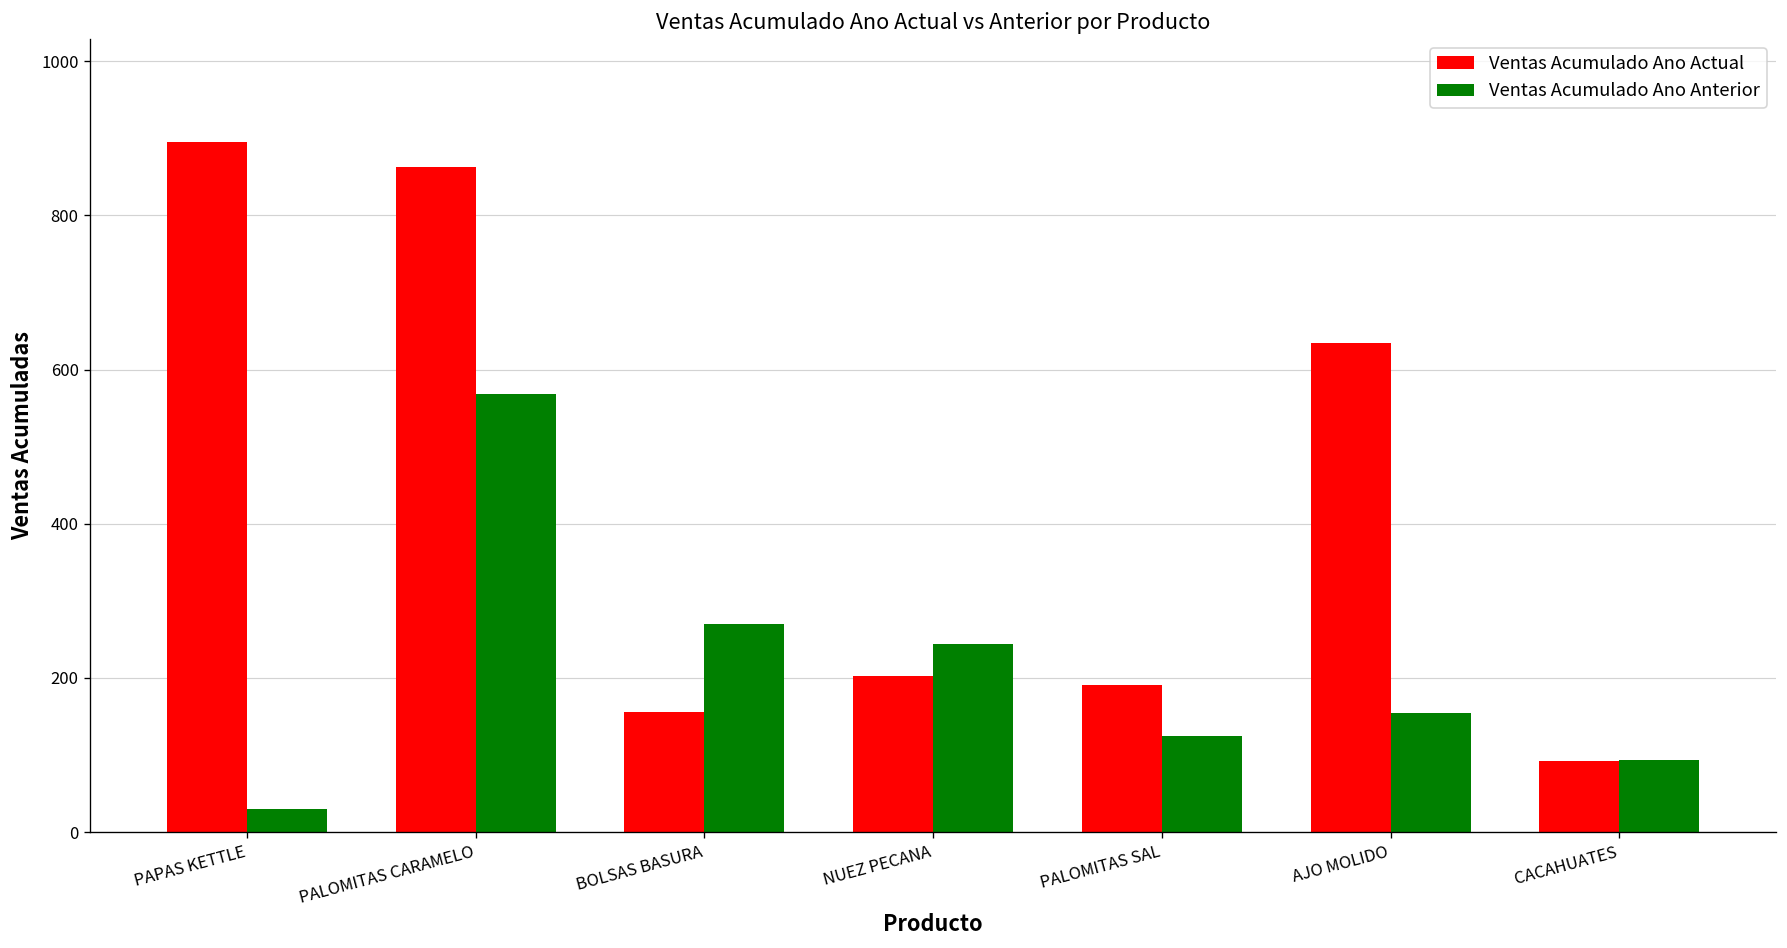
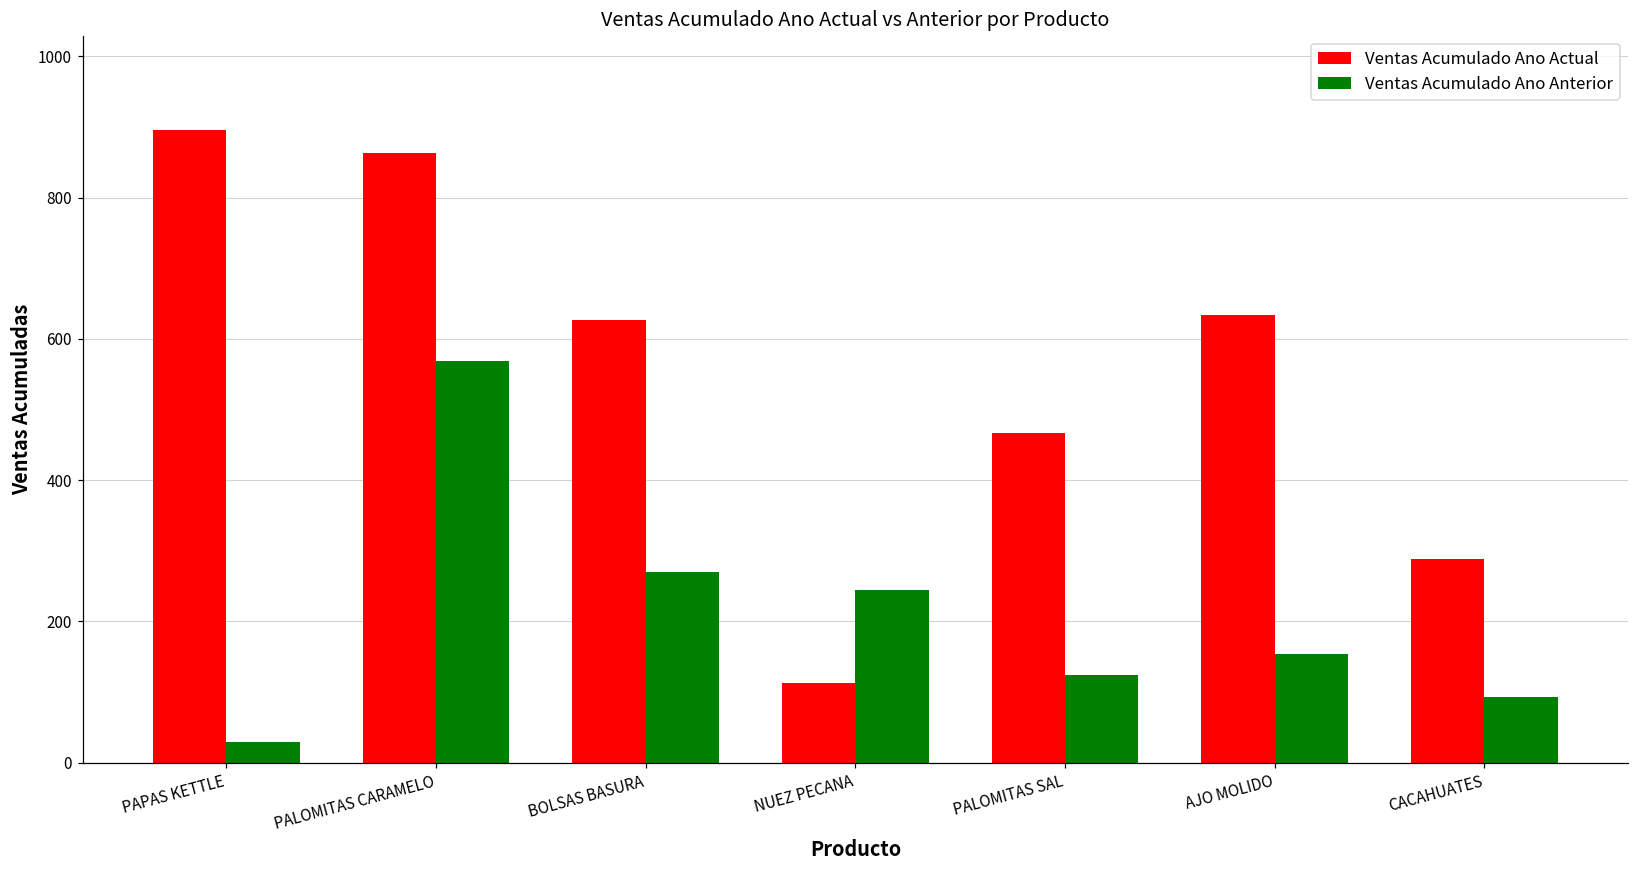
Ventas Acumulado Ano Actual, BOLSAS BASURA: 160 -> 630
Ventas Acumulado Ano Actual, NUEZ PECANA: 200 -> 110
Ventas Acumulado Ano Actual, PALOMITAS SAL: 190 -> 470
Ventas Acumulado Ano Actual, CACAHUATES: 90 -> 290
